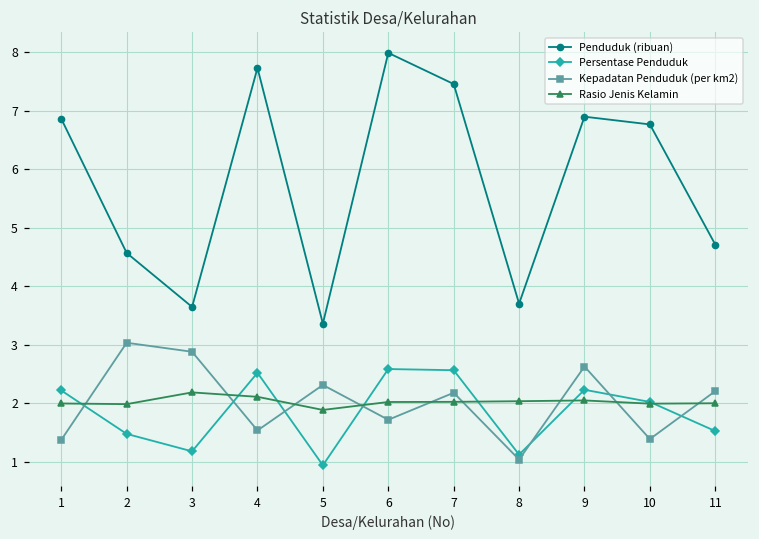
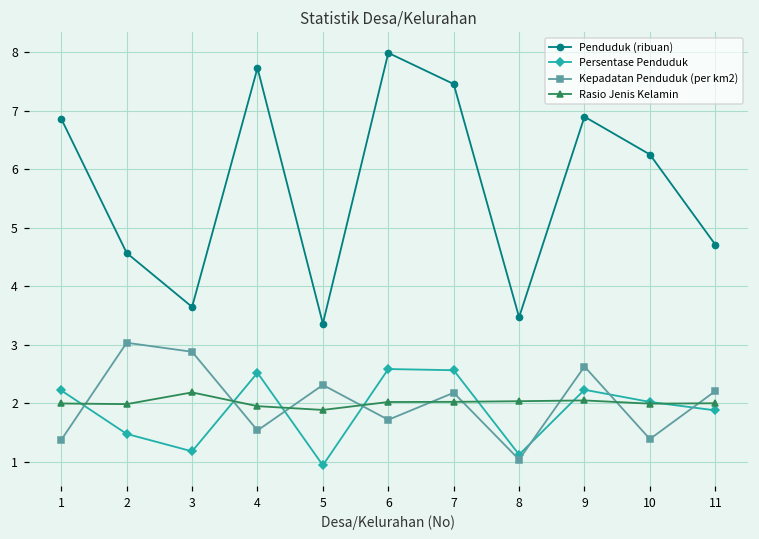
Rasio Jenis Kelamin, 4: 2.1 -> 2.0
Penduduk (ribuan), 8: 3.7 -> 3.5
Penduduk (ribuan), 10: 6.8 -> 6.3
Persentase Penduduk, 11: 1.5 -> 1.9
